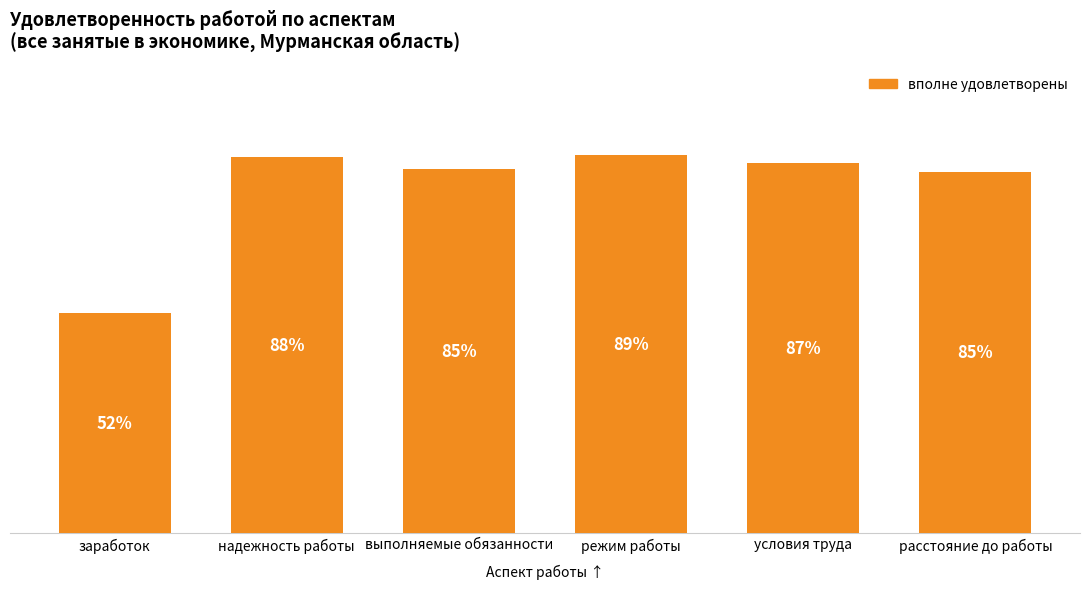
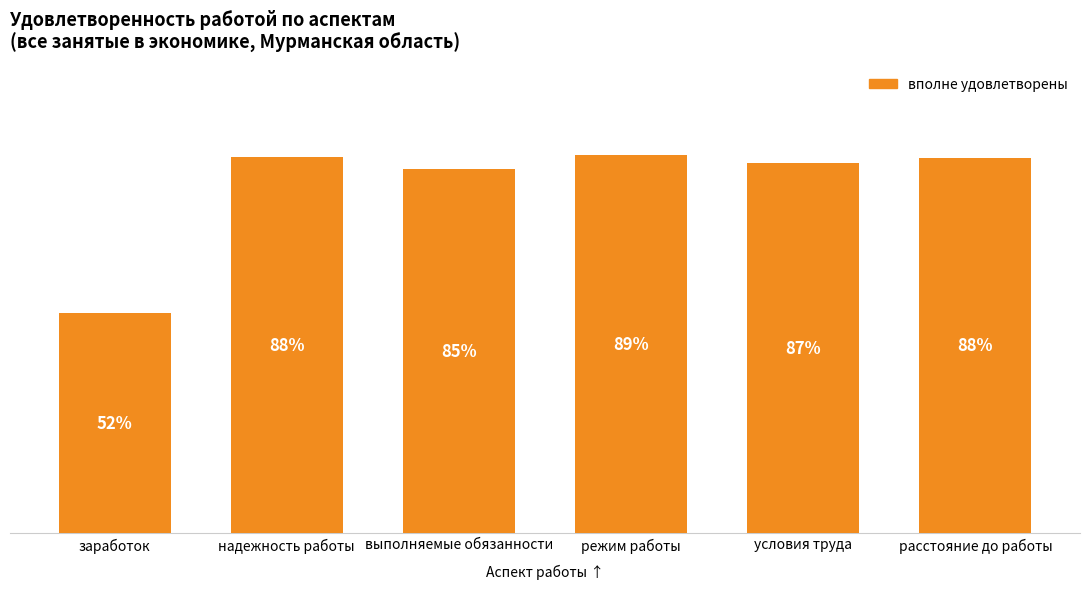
расстояние до работы: 85% -> 88%
